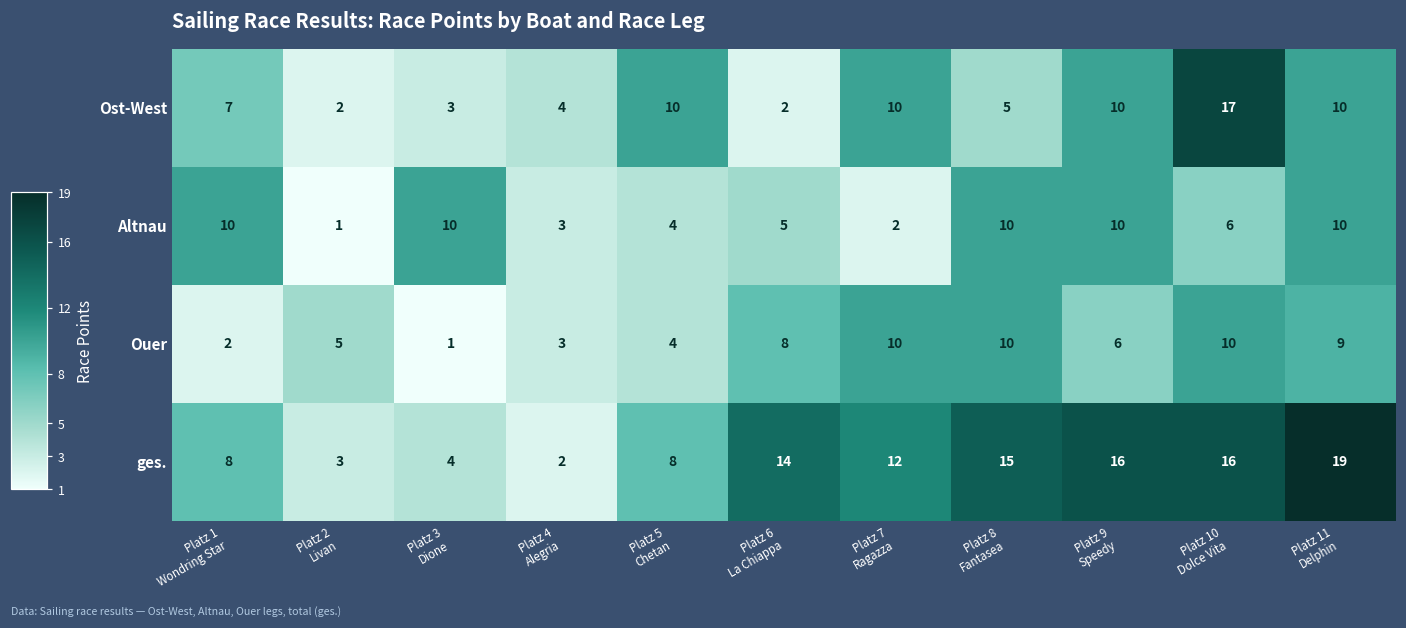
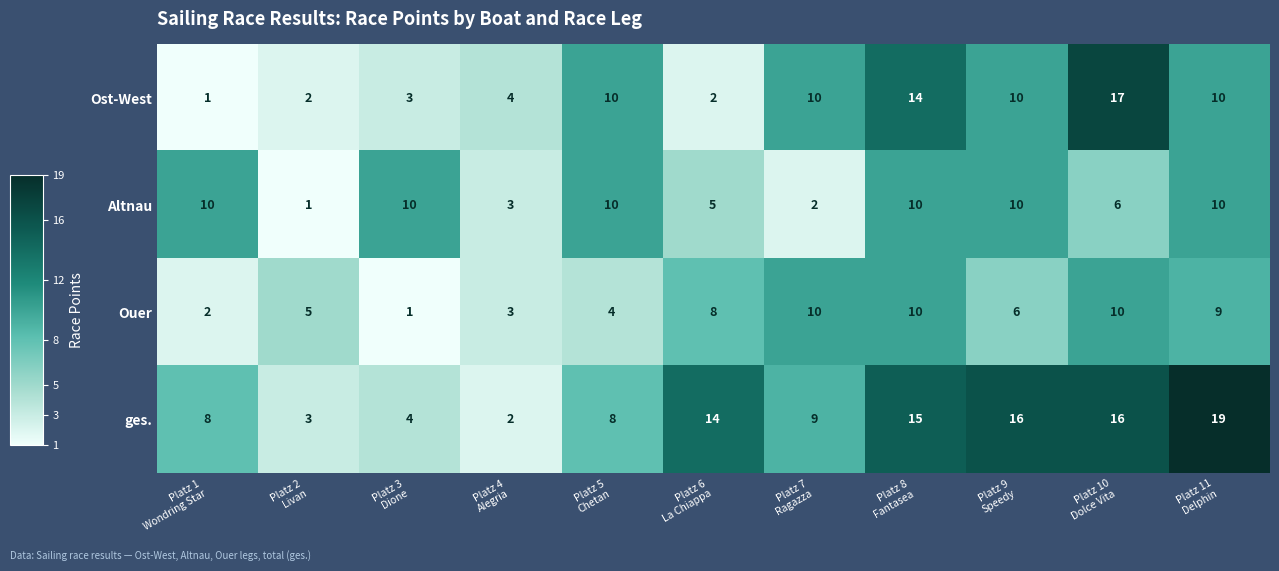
Ost-West, Platz 1 Wondring Star: 7 -> 1
Ost-West, Platz 8 Fantasea: 5 -> 14
Altnau, Platz 5 Chetan: 4 -> 10
ges., Platz 7 Ragazza: 12 -> 9
